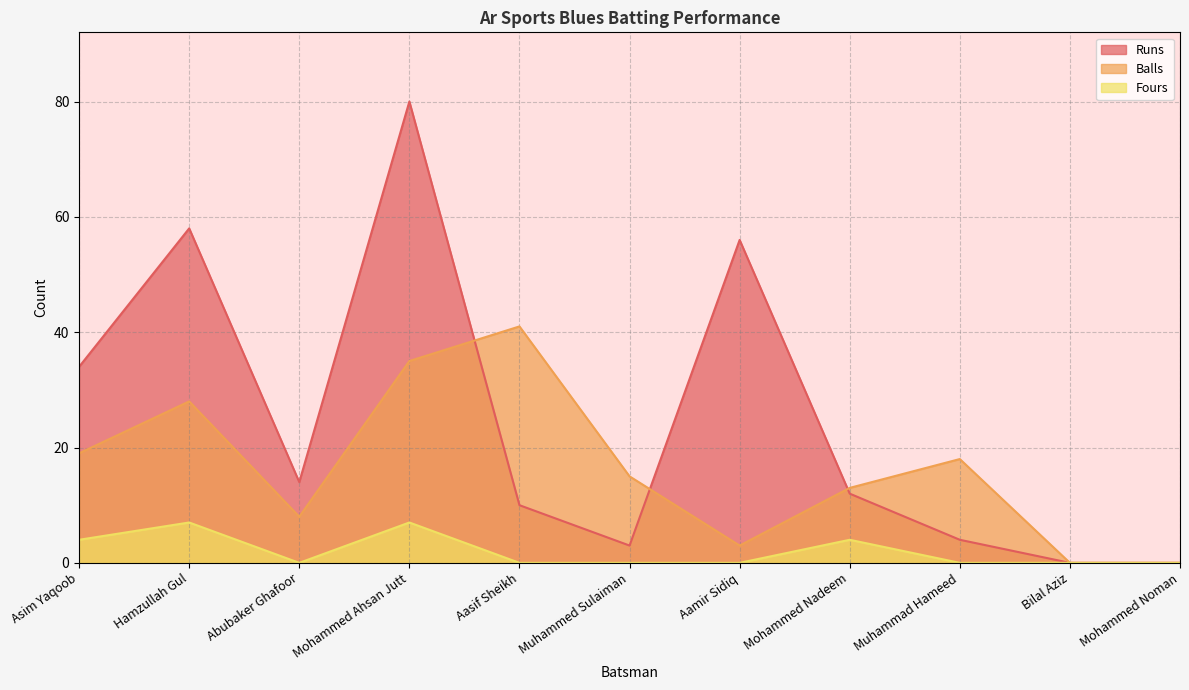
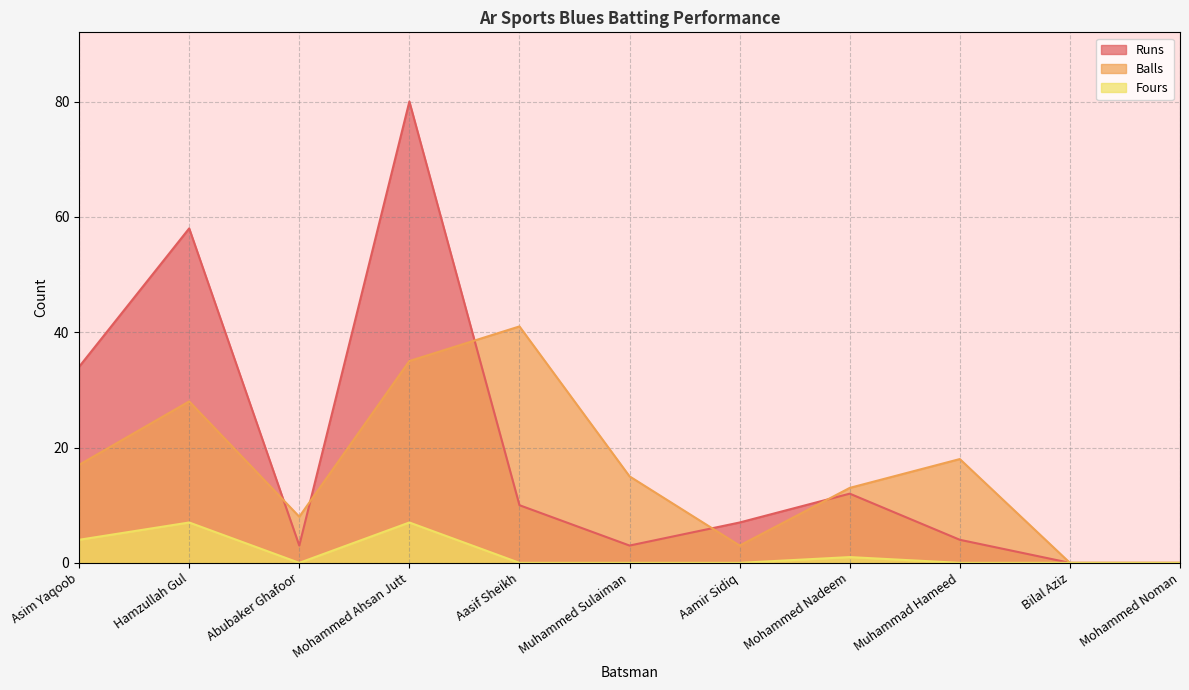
Balls, Asim Yaqoob: 19 -> 17
Runs, Abubaker Ghafoor: 14 -> 3
Runs, Aamir Sidiq: 56 -> 7
Fours, Mohammed Nadeem: 4 -> 1
